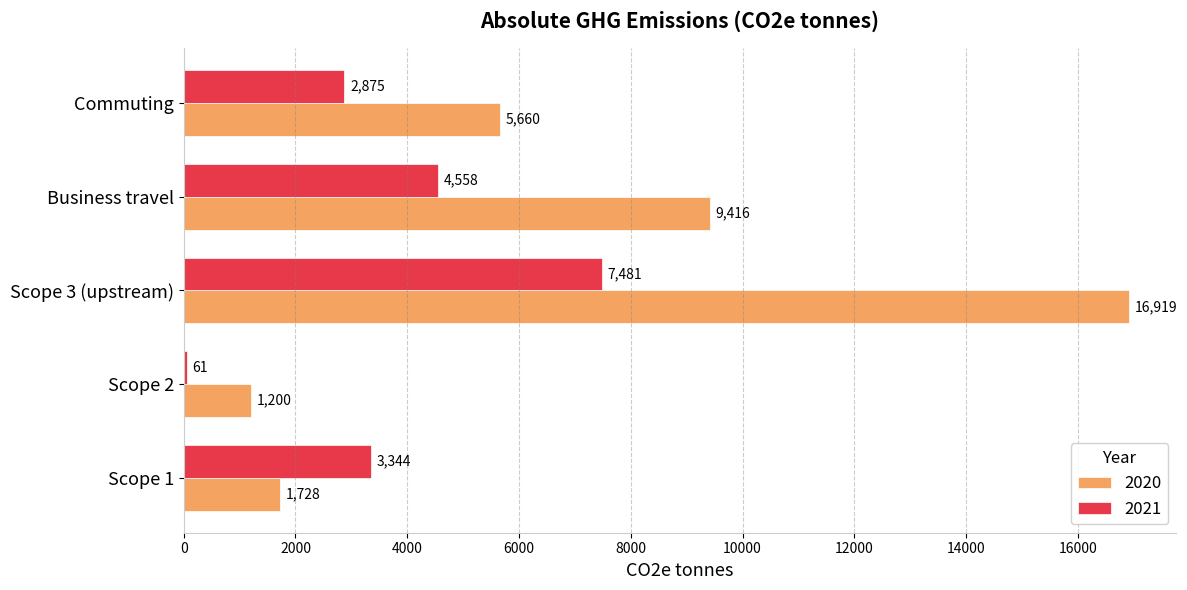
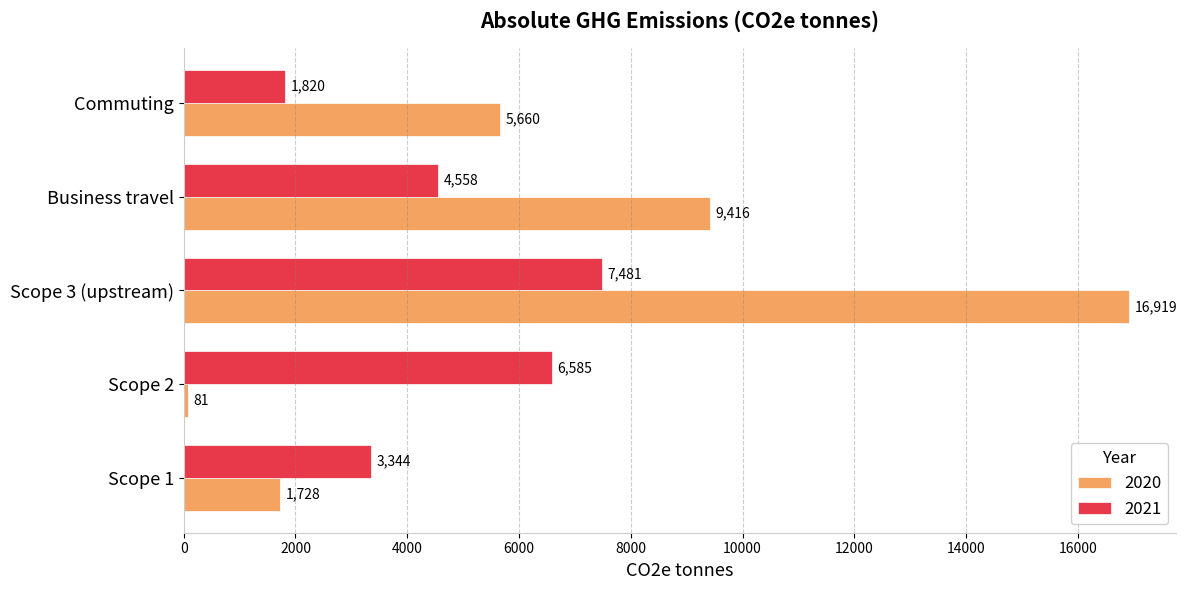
2021, Commuting: 2,875 -> 1,820
2021, Scope 2: 61 -> 6,585
2020, Scope 2: 1,200 -> 81
